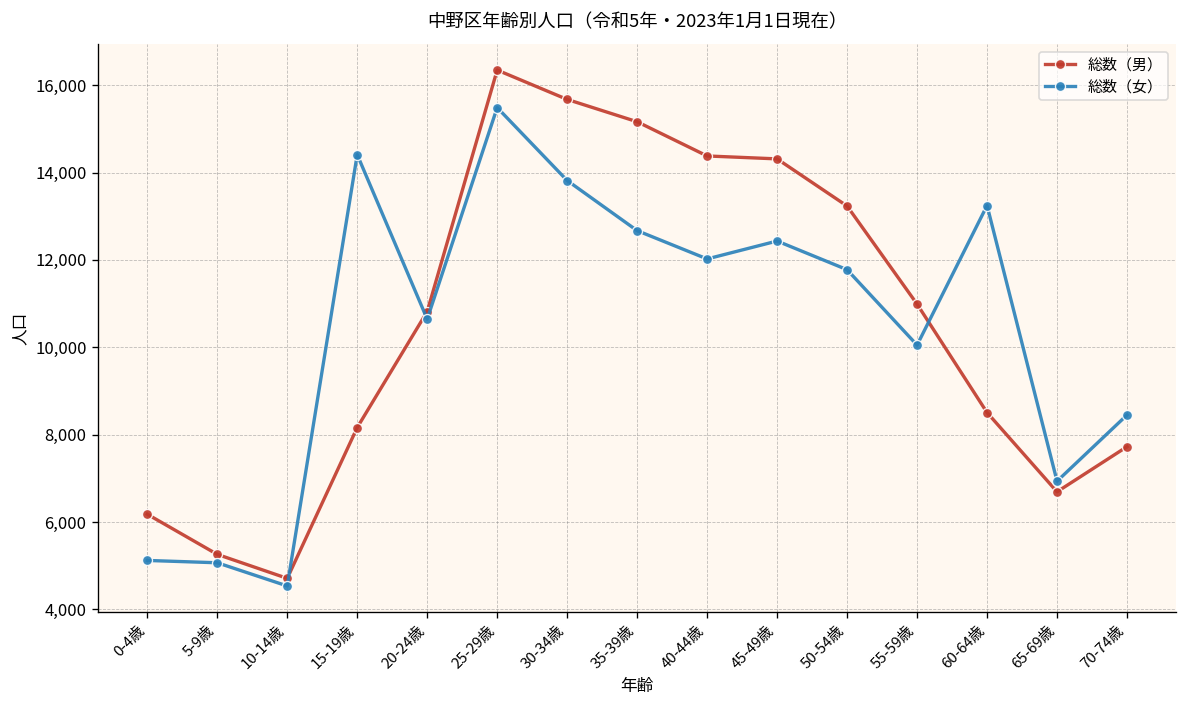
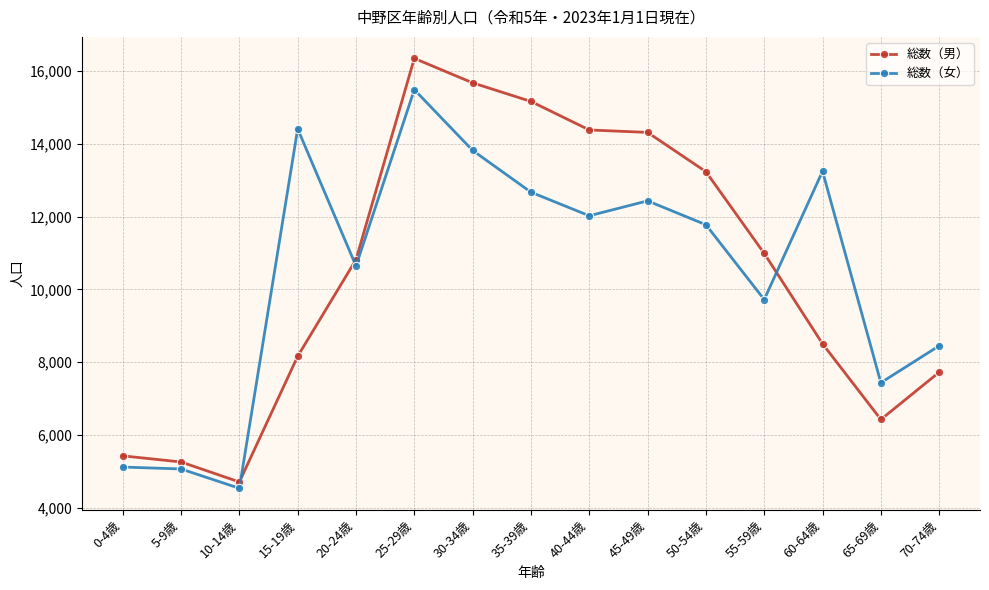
総数（男）, 0-4歳: 6,200 -> 5,400
総数（女）, 55-59歳: 10,100 -> 9,700
総数（男）, 65-69歳: 6,700 -> 6,400
総数（女）, 65-69歳: 6,900 -> 7,400
